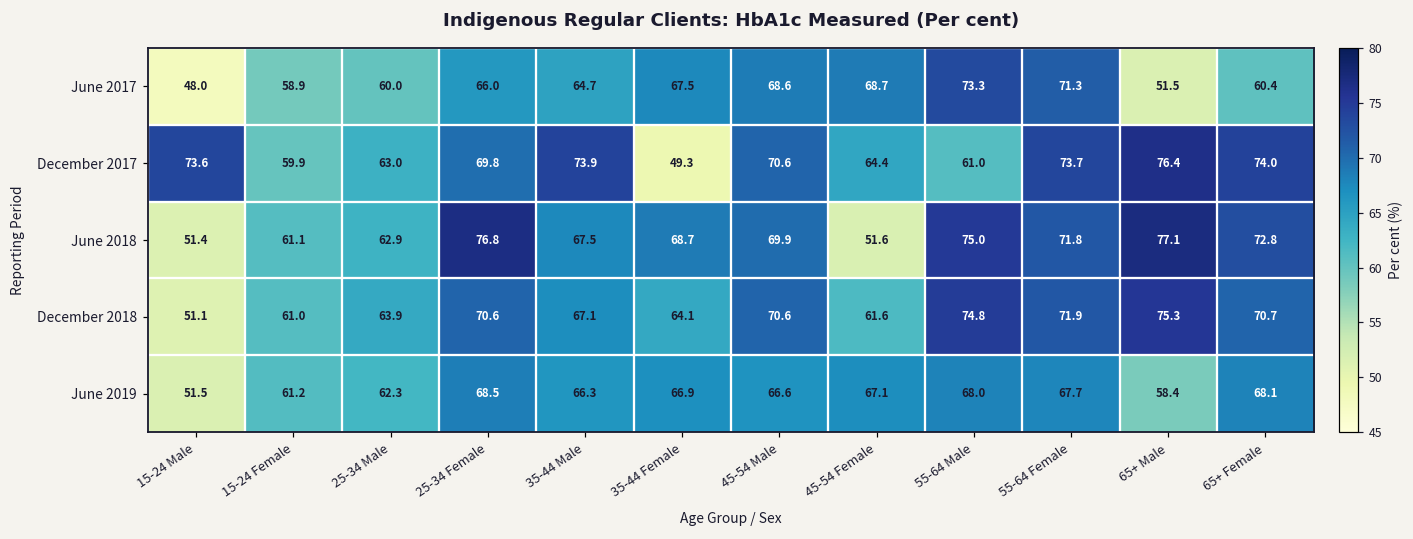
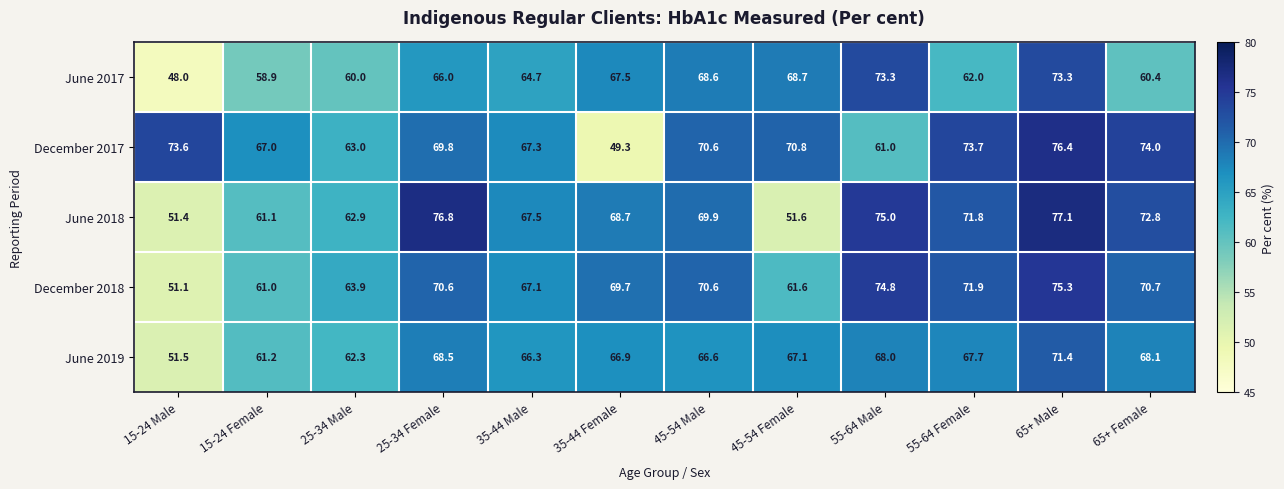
June 2017, 55-64 Female: 71.3 -> 62.0
June 2017, 65+ Male: 51.5 -> 73.3
December 2017, 15-24 Female: 59.9 -> 67.0
December 2017, 35-44 Male: 73.9 -> 67.3
December 2017, 45-54 Female: 64.4 -> 70.8
December 2018, 35-44 Female: 64.1 -> 69.7
June 2019, 65+ Male: 58.4 -> 71.4
